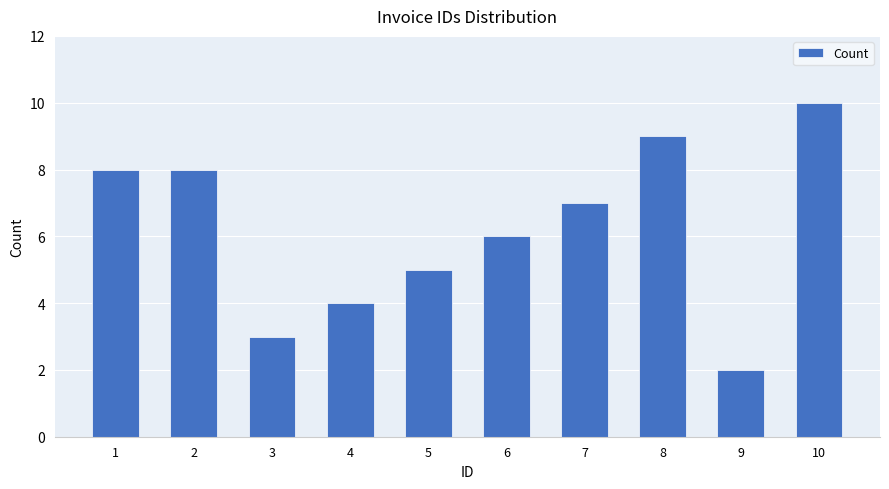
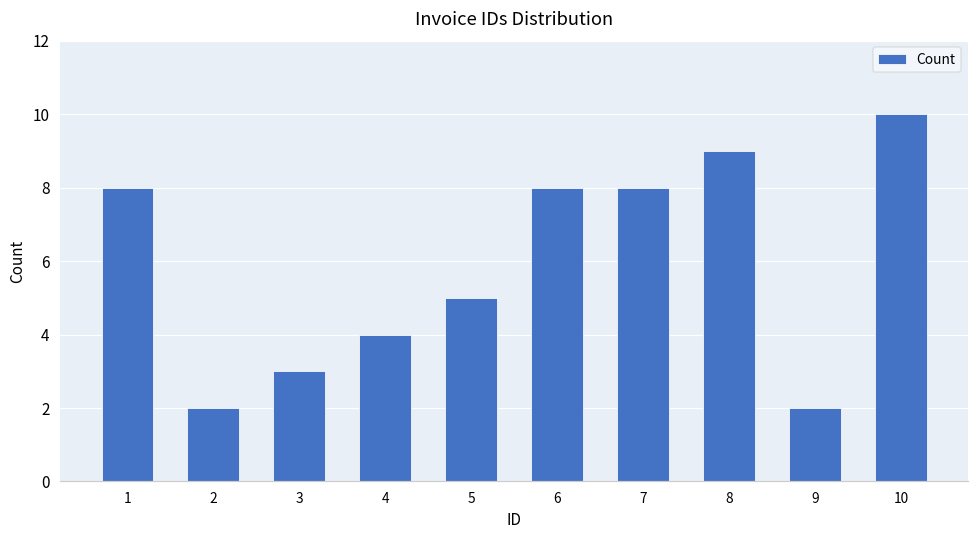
2: 8 -> 2
6: 6 -> 8
7: 7 -> 8
